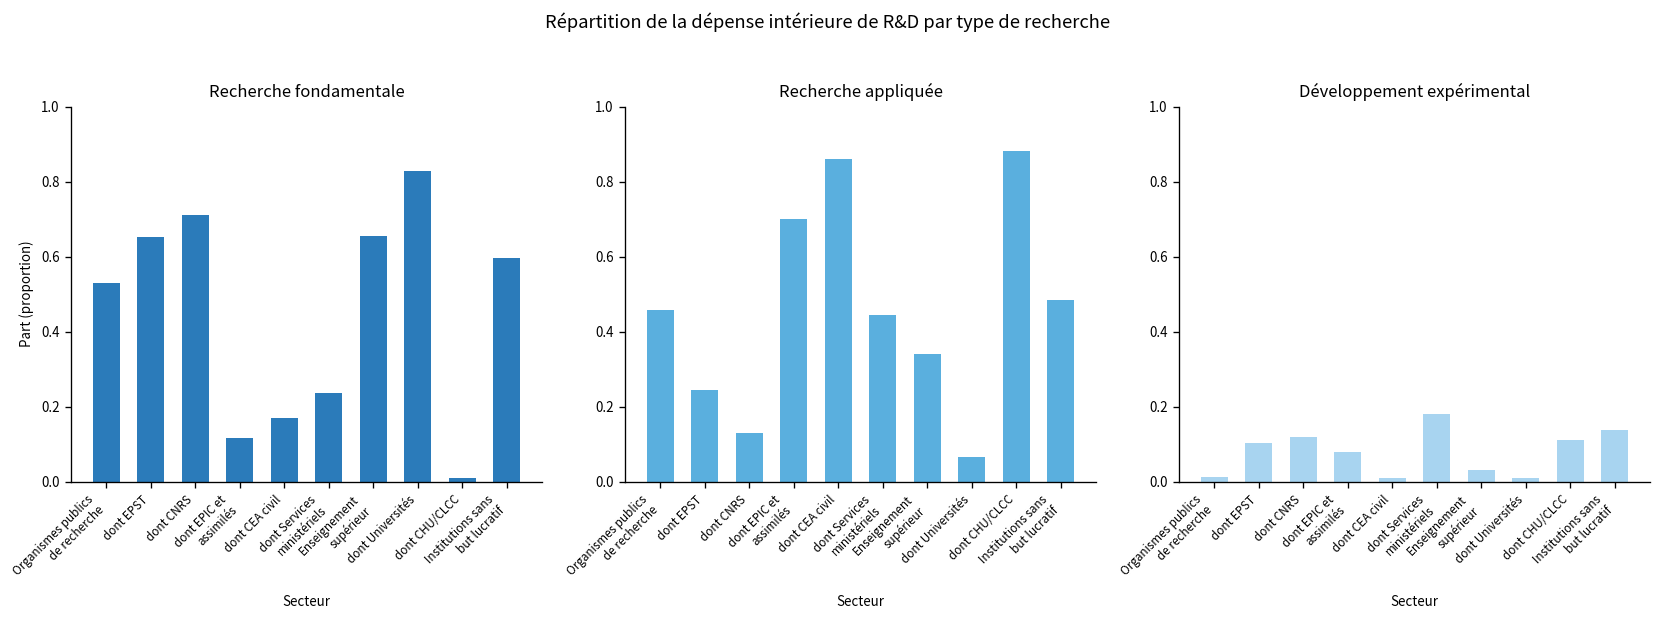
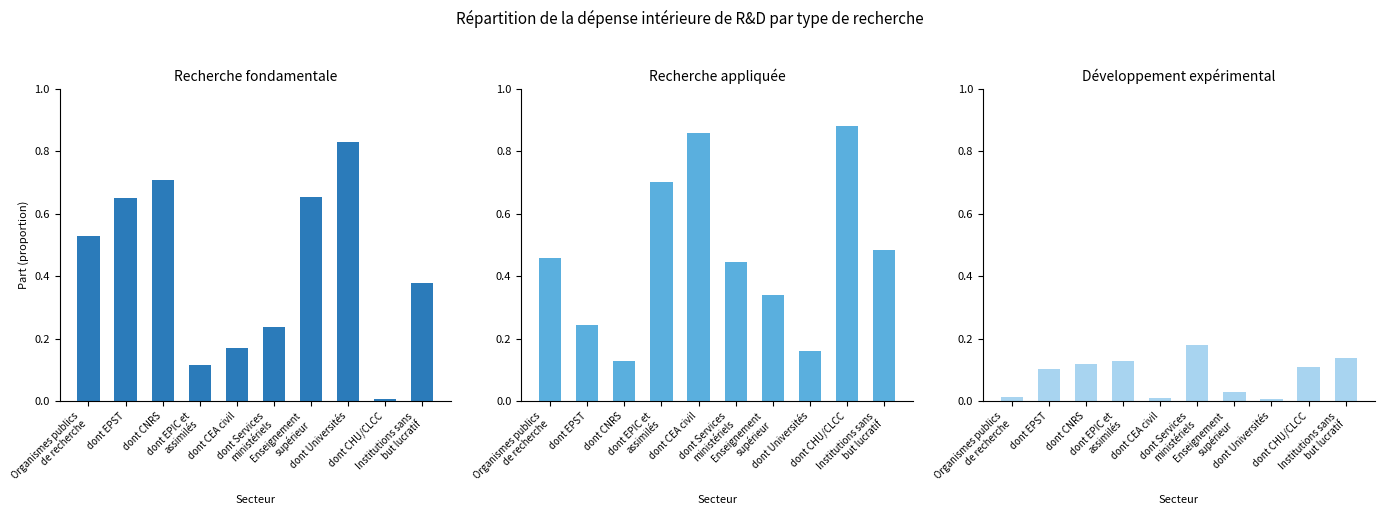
Recherche fondamentale, Institutions sans but lucratif: 0.60 -> 0.38
Recherche appliquée, dont Universités: 0.06 -> 0.16
Développement expérimental, dont EPIC et assimilés: 0.08 -> 0.13
